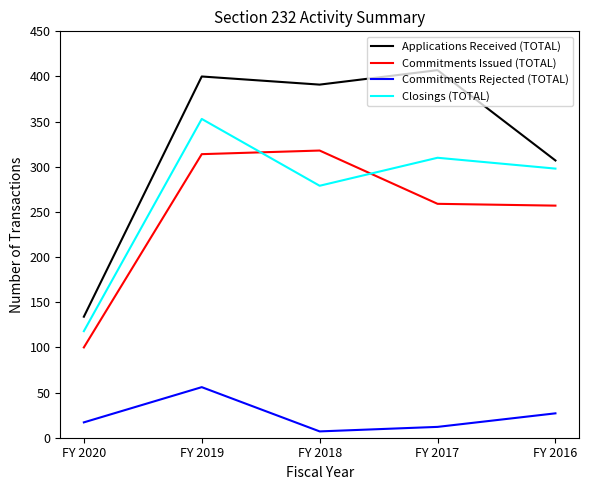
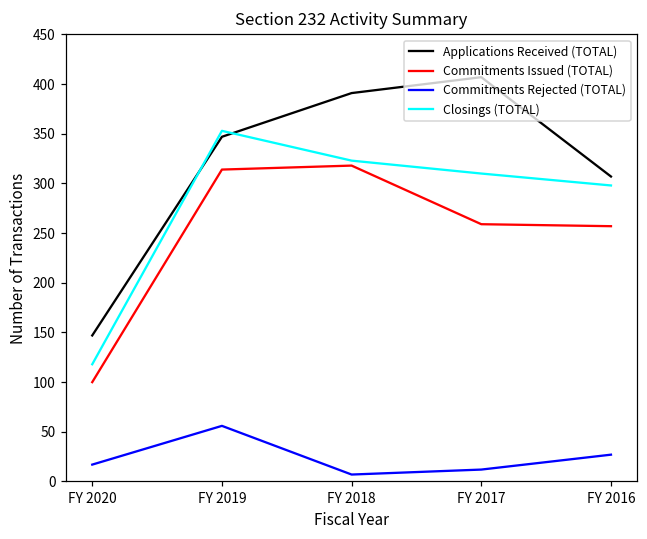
Applications Received (TOTAL), FY 2020: 130 -> 150
Applications Received (TOTAL), FY 2019: 400 -> 350
Closings (TOTAL), FY 2018: 280 -> 320
